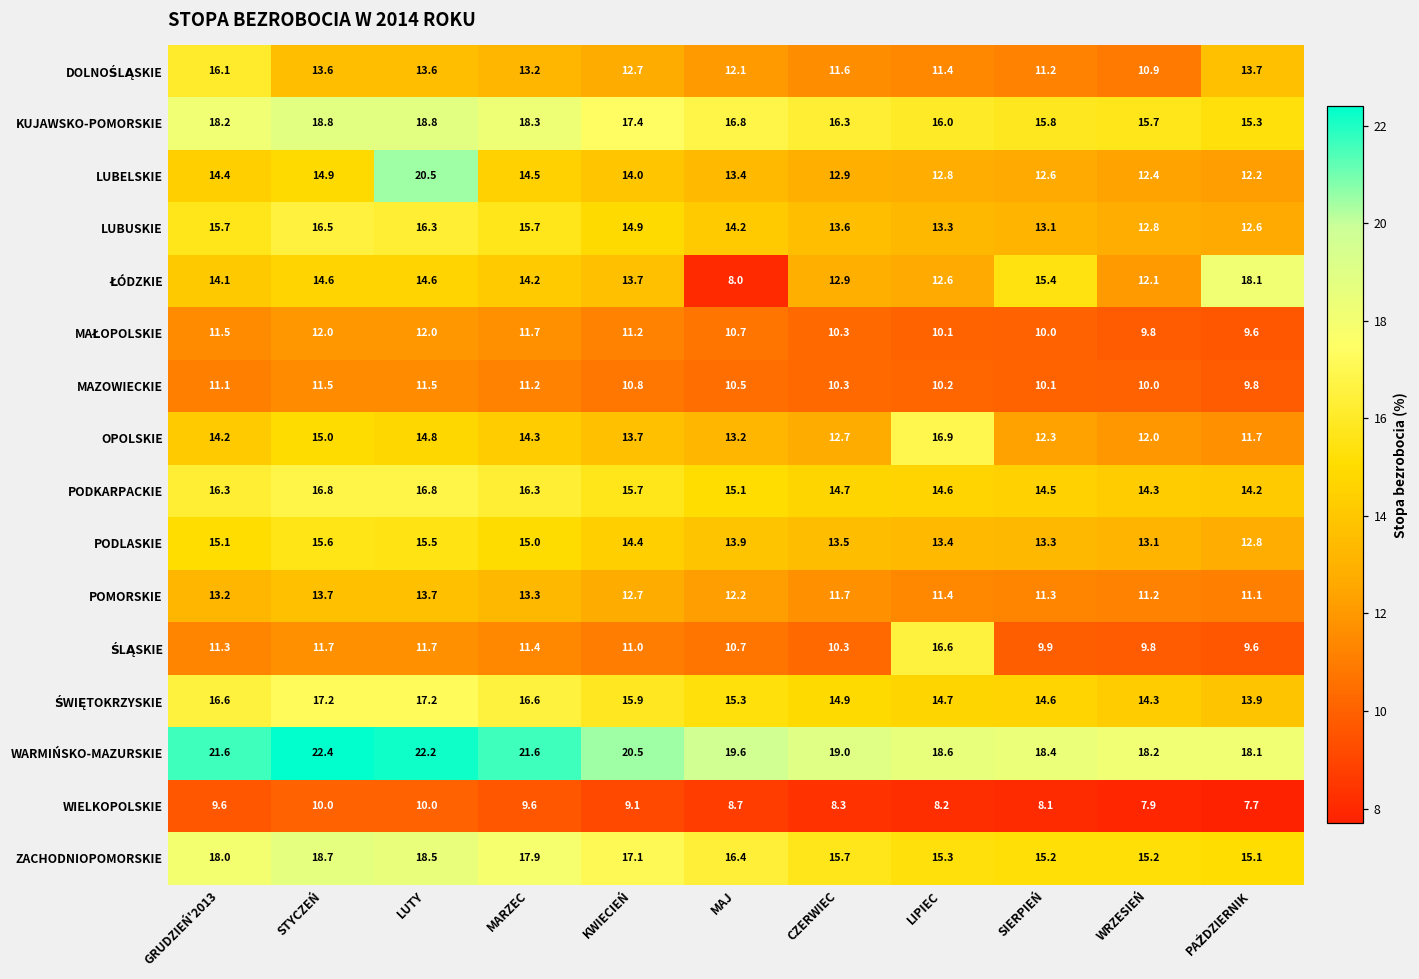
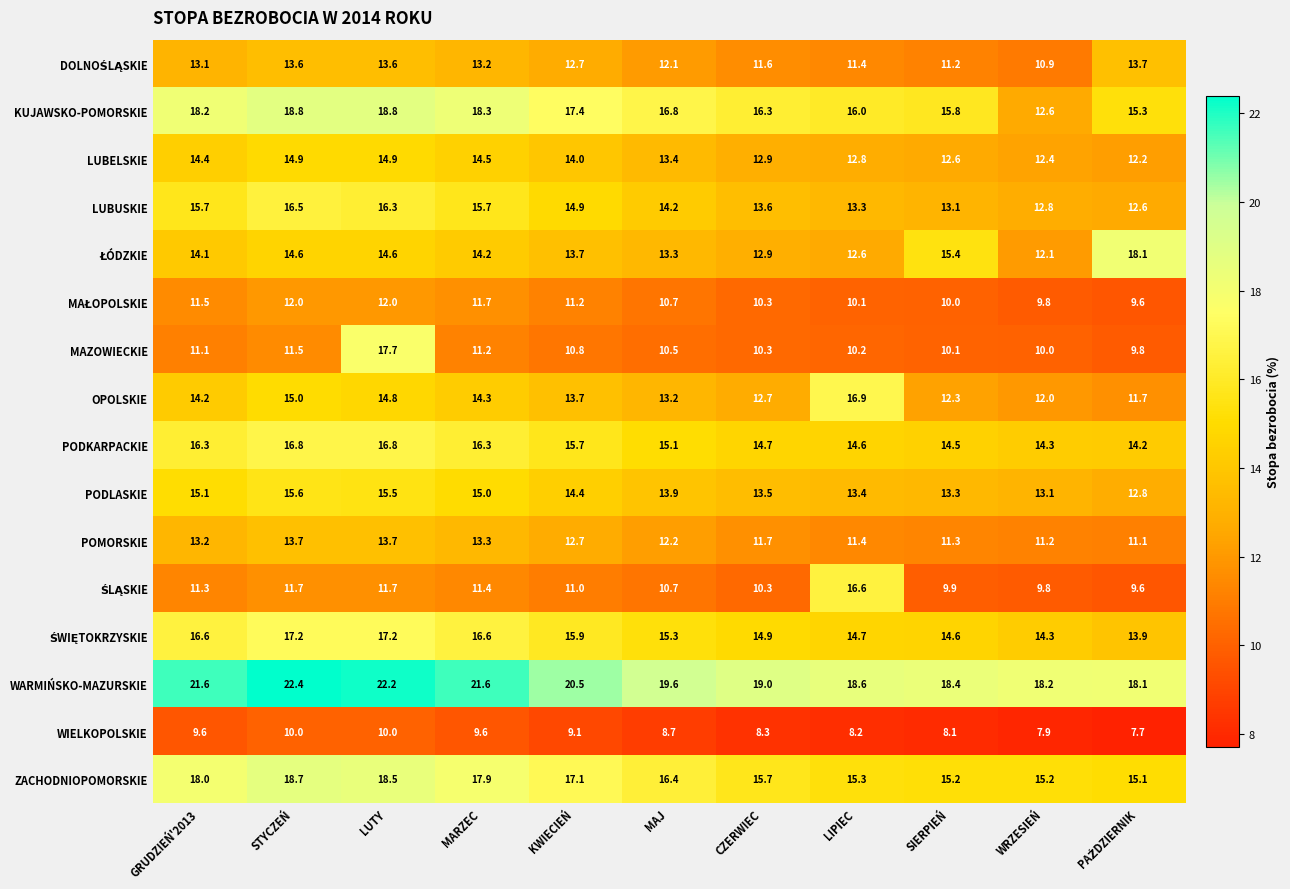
DOLNOŚLĄSKIE, GRUDZIEŃ'2013: 16.1 -> 13.1
KUJAWSKO-POMORSKIE, WRZESIEŃ: 15.7 -> 12.6
LUBELSKIE, LUTY: 20.5 -> 14.9
ŁÓDZKIE, MAJ: 8.0 -> 13.3
MAZOWIECKIE, LUTY: 11.5 -> 17.7
